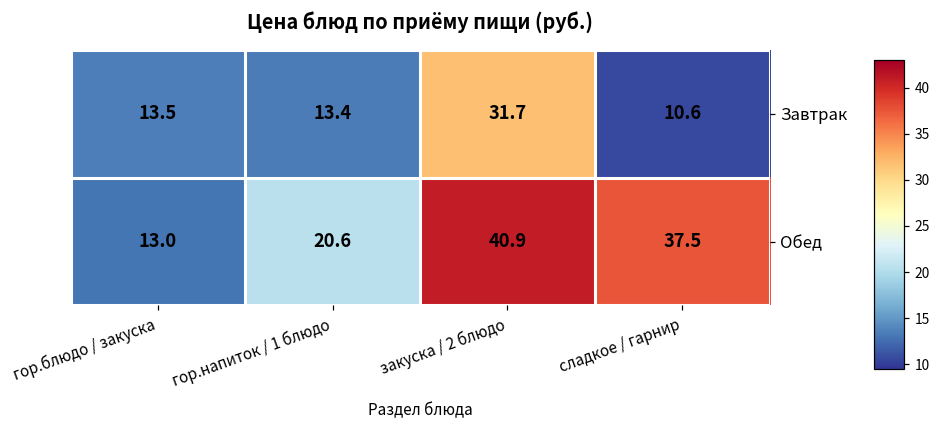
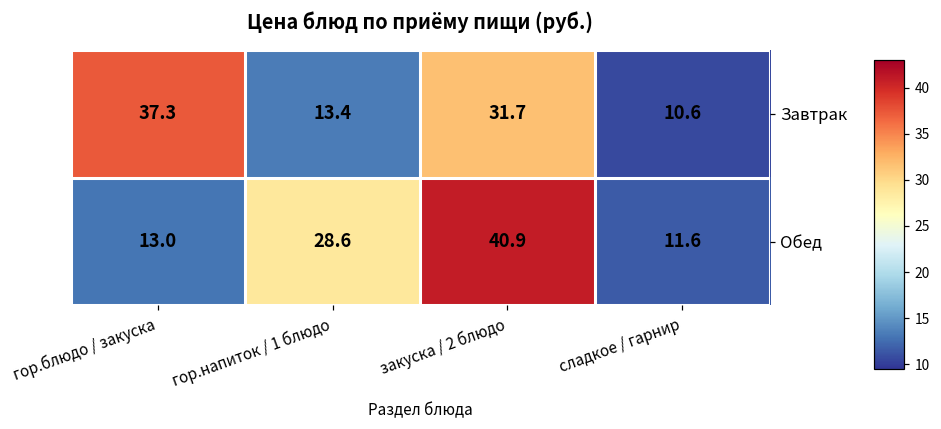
Завтрак, гор.блюдо / закуска: 13.5 -> 37.3
Обед, гор.напиток / 1 блюдо: 20.6 -> 28.6
Обед, сладкое / гарнир: 37.5 -> 11.6
